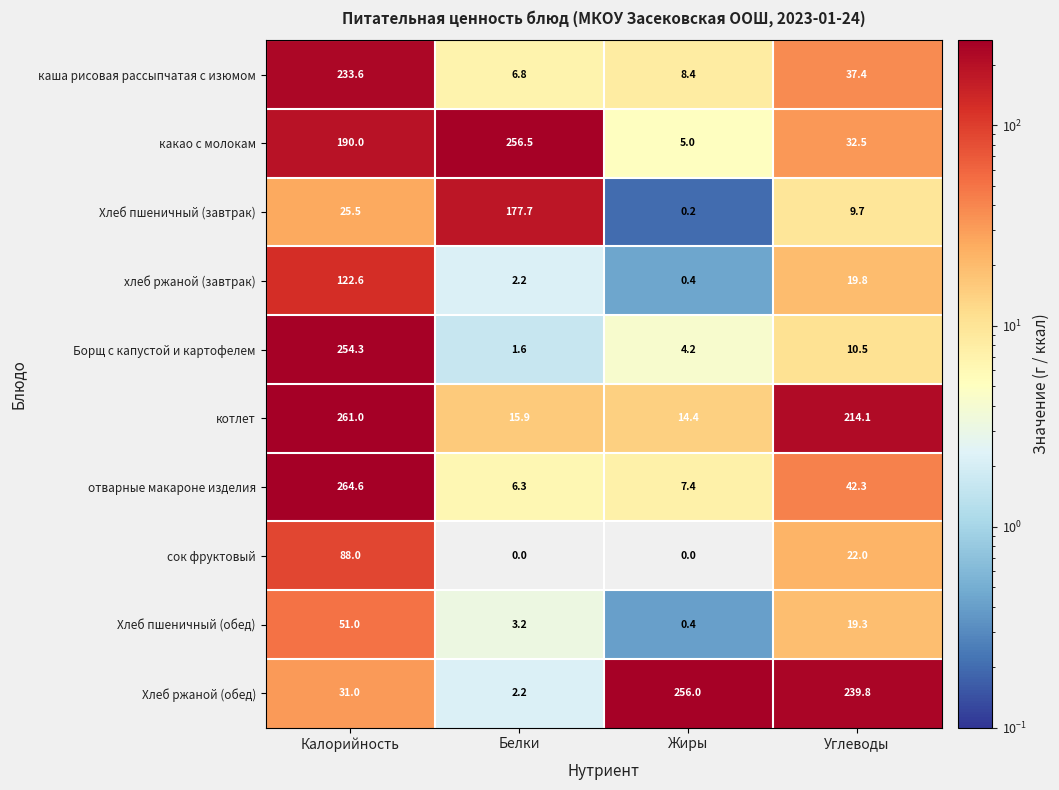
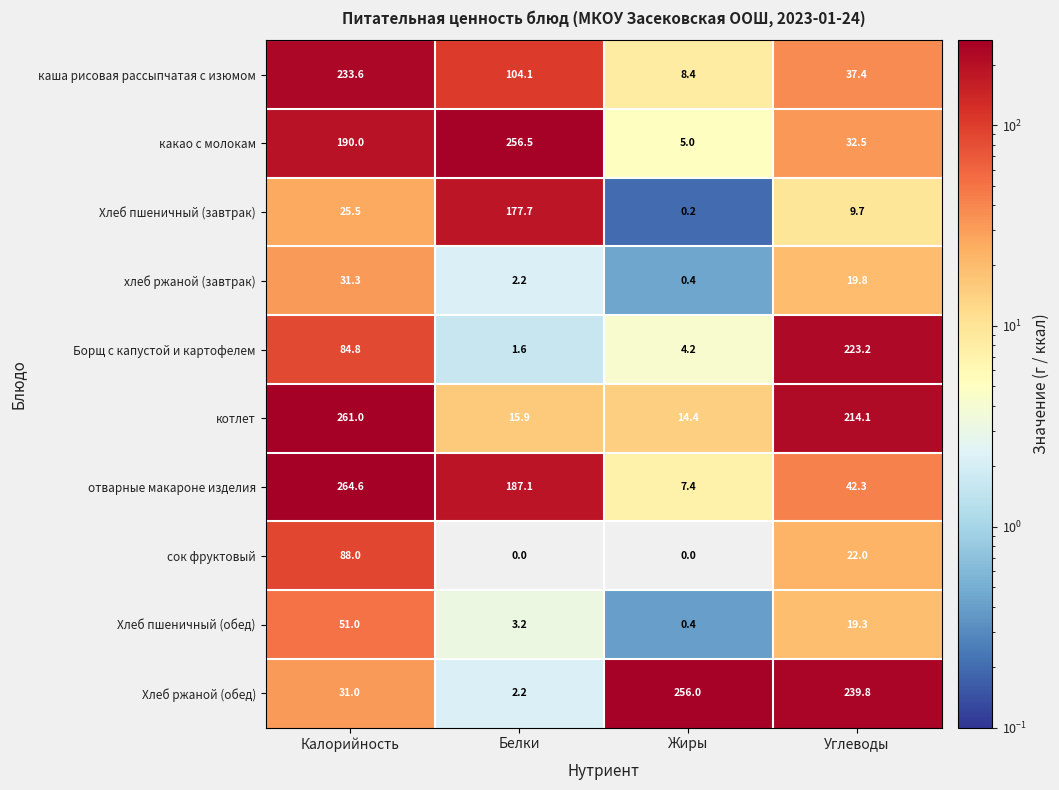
каша рисовая рассыпчатая с изюмом, Белки: 6.8 -> 104.1
хлеб ржаной (завтрак), Калорийность: 122.6 -> 31.3
Борщ с капустой и картофелем, Калорийность: 254.3 -> 84.8
Борщ с капустой и картофелем, Углеводы: 10.5 -> 223.2
отварные макароне изделия, Белки: 6.3 -> 187.1
